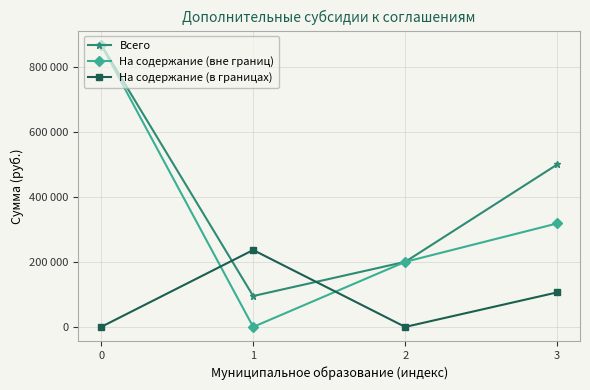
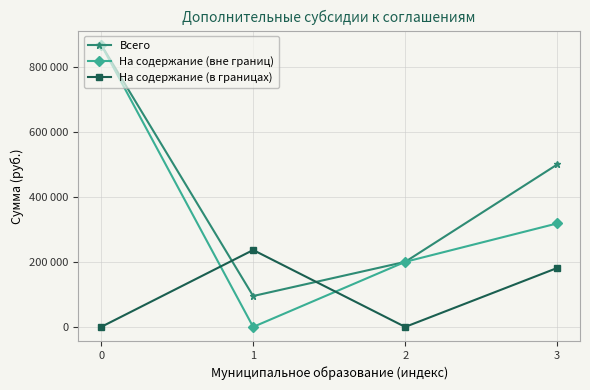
На содержание (в границах), 3: 110000 -> 180000
